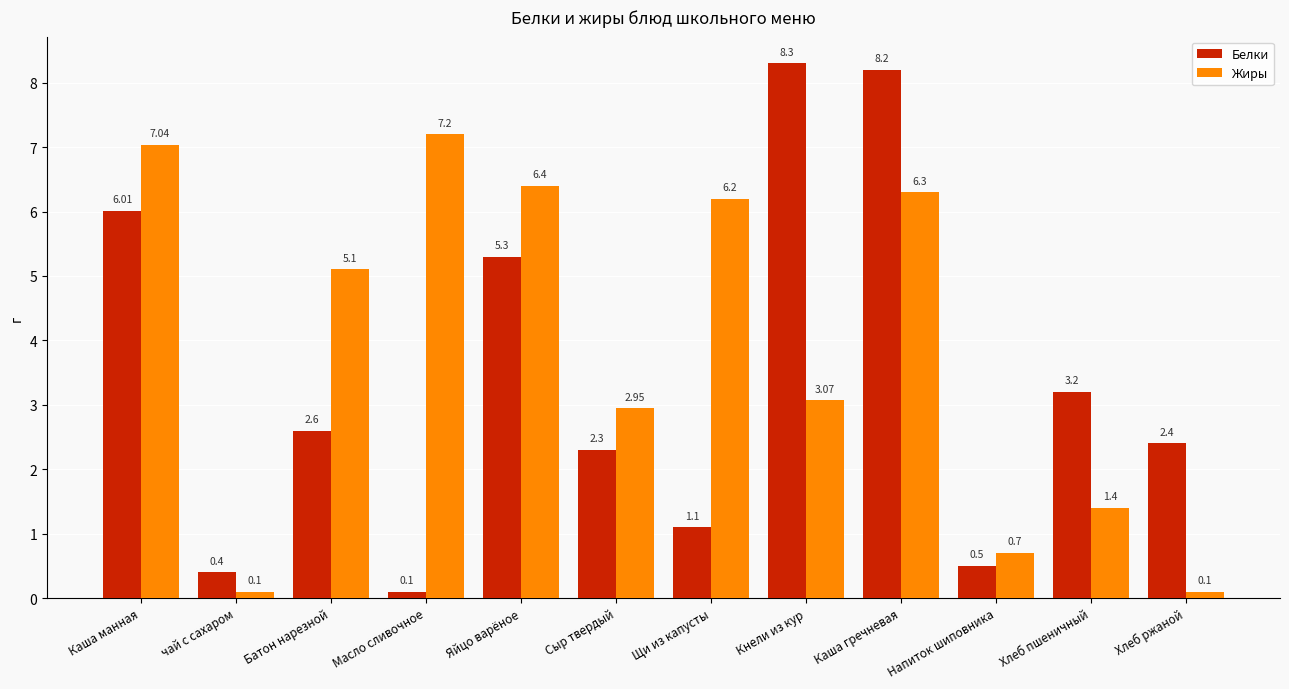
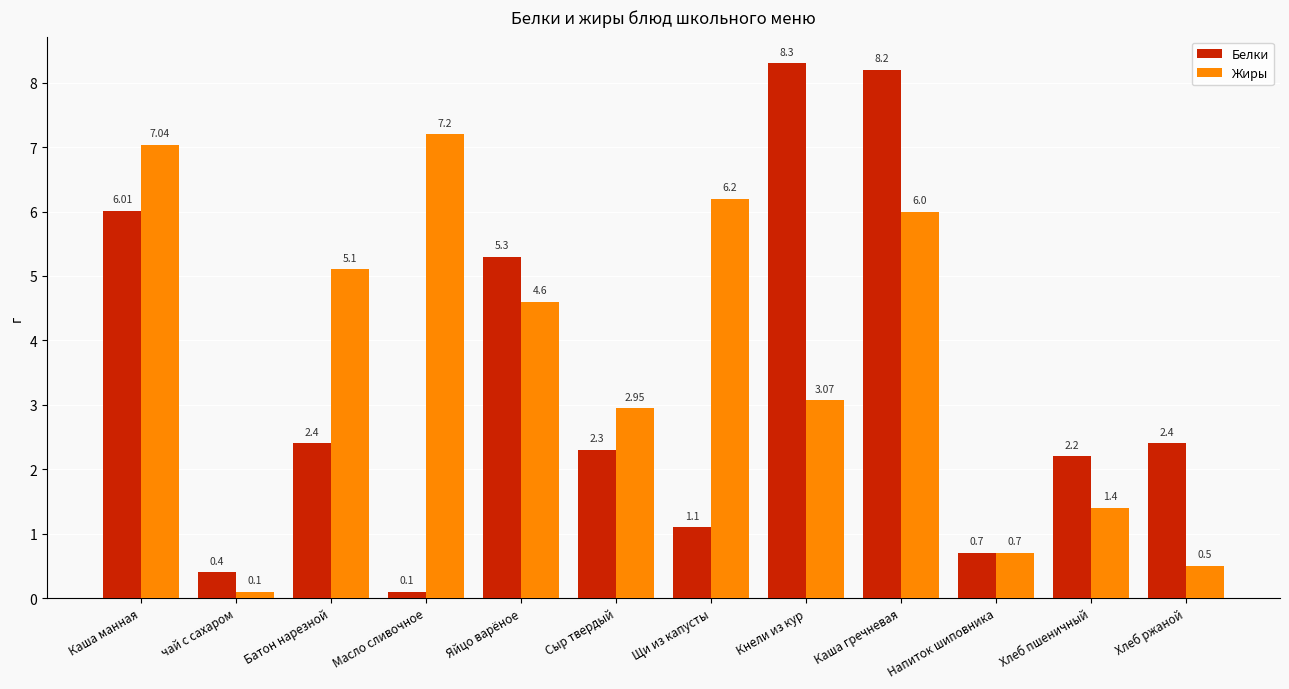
Белки, Батон нарезной: 2.6 -> 2.4
Жиры, Яйцо варёное: 6.4 -> 4.6
Жиры, Каша гречневая: 6.3 -> 6.0
Белки, Напиток шиповника: 0.5 -> 0.7
Белки, Хлеб пшеничный: 3.2 -> 2.2
Жиры, Хлеб ржаной: 0.1 -> 0.5
